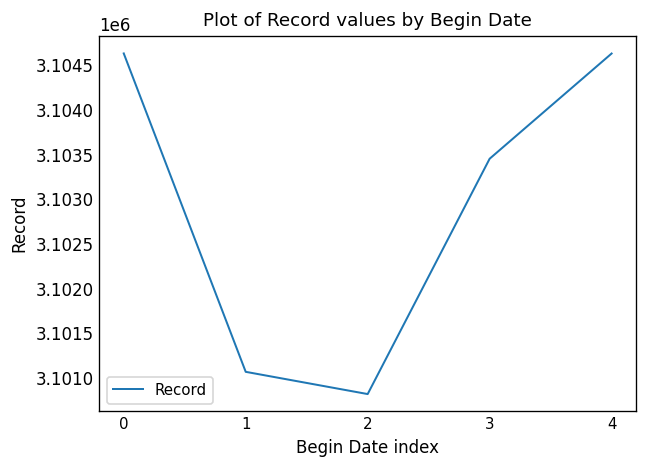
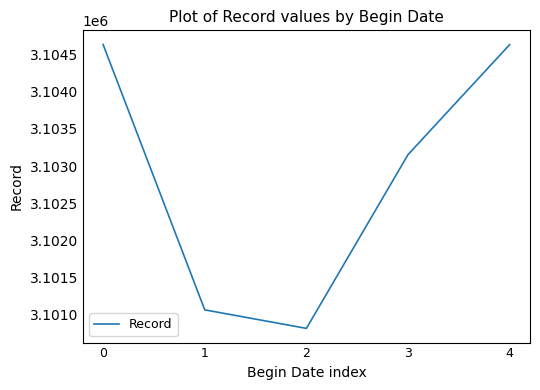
3: 3103500 -> 3103200
